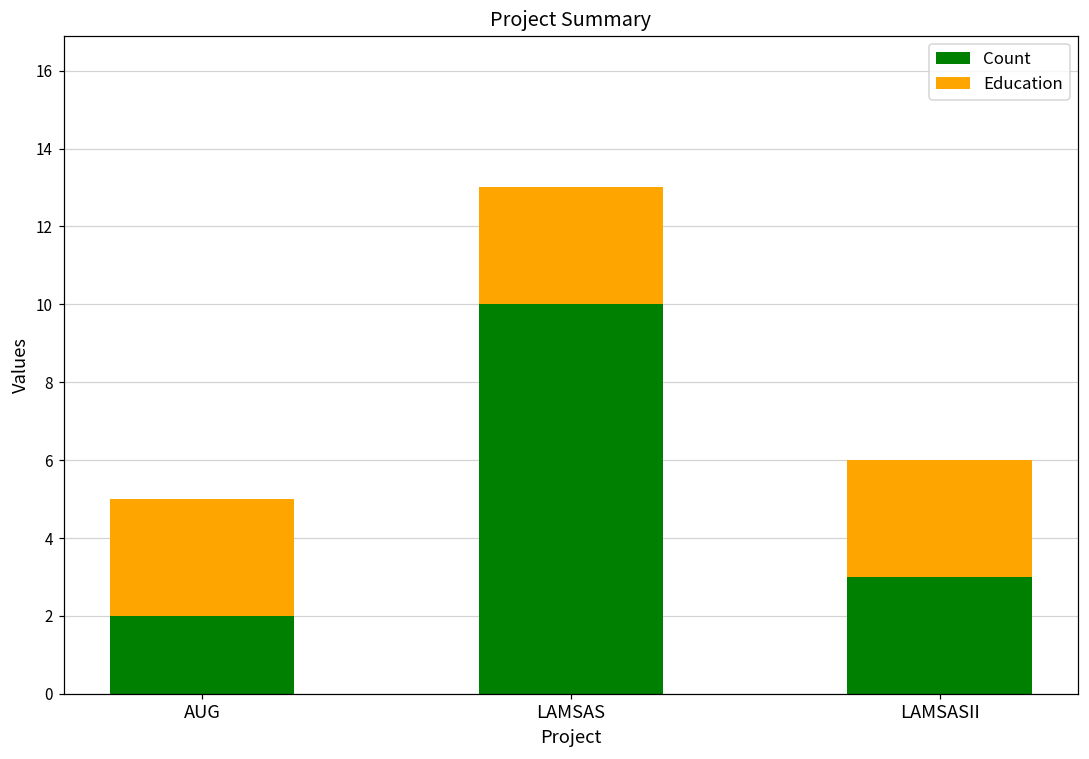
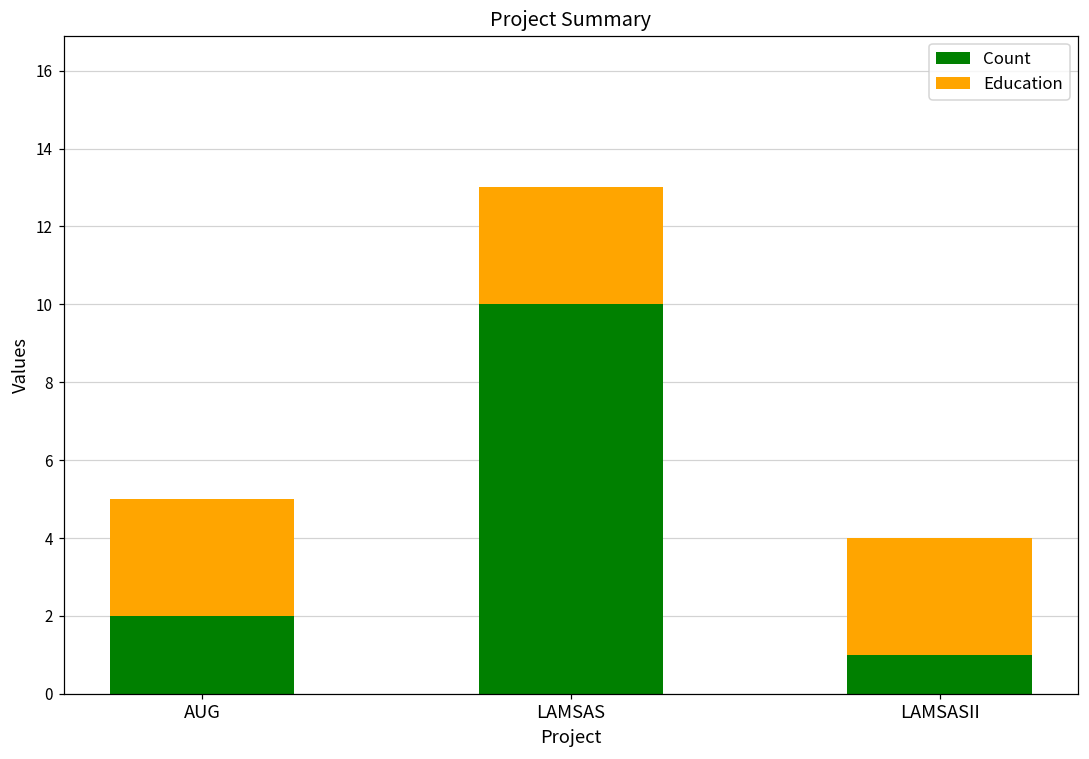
Count, LAMSASII: 3 -> 1
